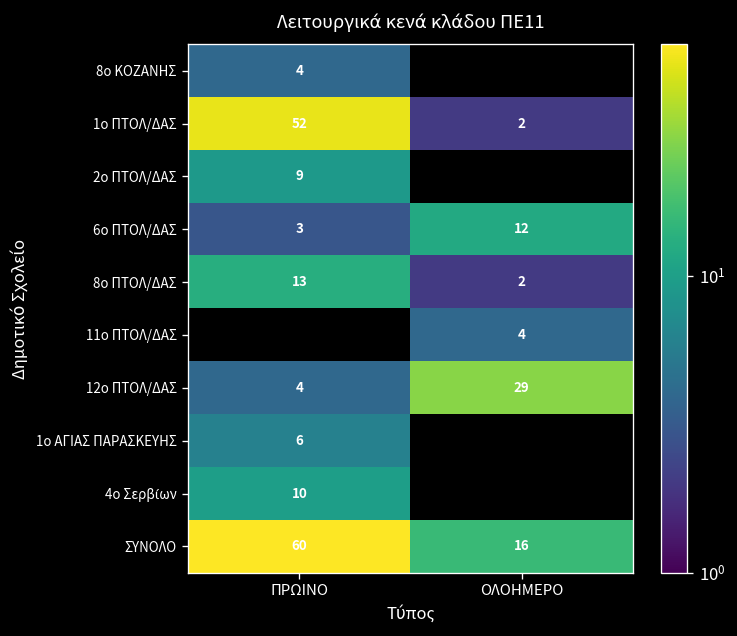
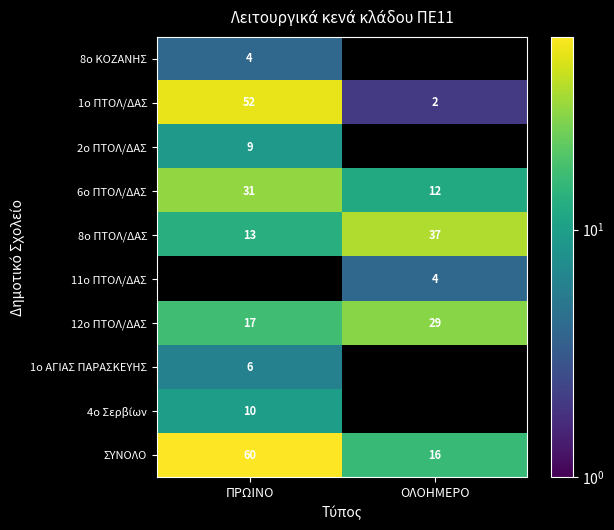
6ο ΠΤΟΛ/ΔΑΣ, ΠΡΩΙΝΟ: 3 -> 31
8ο ΠΤΟΛ/ΔΑΣ, ΟΛΟΗΜΕΡΟ: 2 -> 37
12ο ΠΤΟΛ/ΔΑΣ, ΠΡΩΙΝΟ: 4 -> 17
